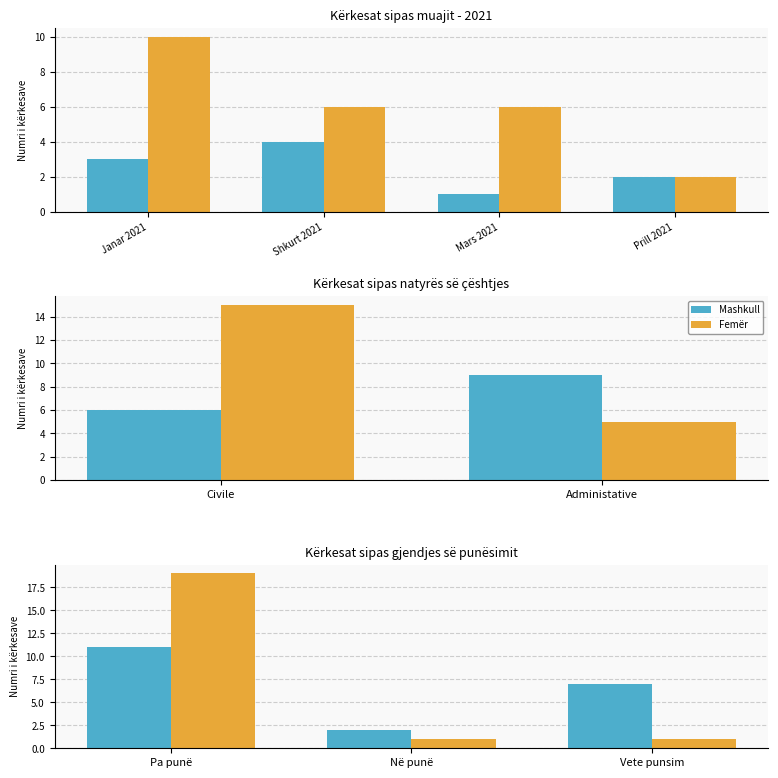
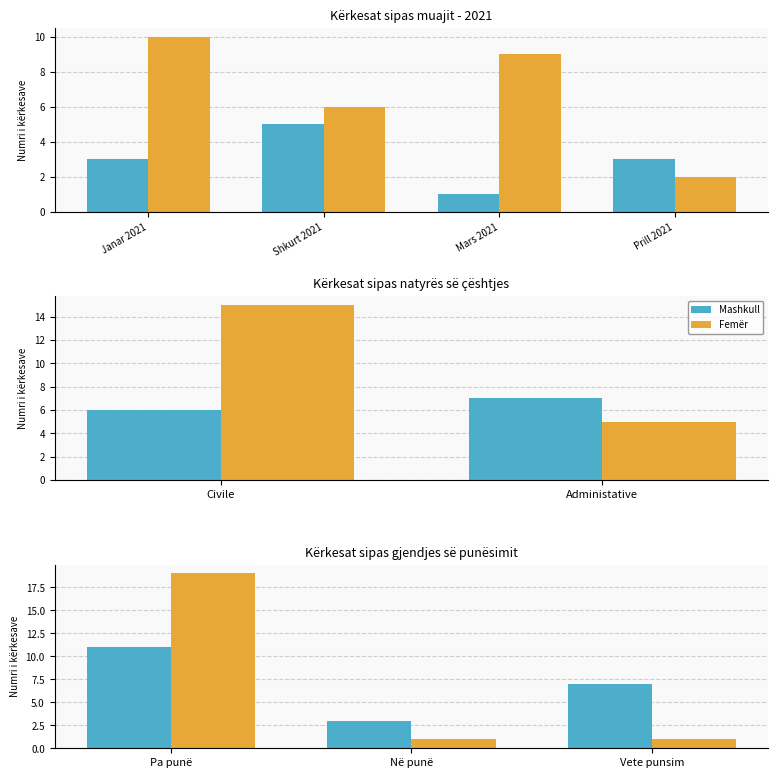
Kërkesat sipas muajit - 2021, Mashkull, Shkurt 2021: 4 -> 5
Kërkesat sipas muajit - 2021, Femër, Mars 2021: 6 -> 9
Kërkesat sipas muajit - 2021, Mashkull, Prill 2021: 2 -> 3
Kërkesat sipas natyrës së çështjes, Mashkull, Administative: 9 -> 7
Kërkesat sipas gjendjes së punësimit, Mashkull, Në punë: 2 -> 3
